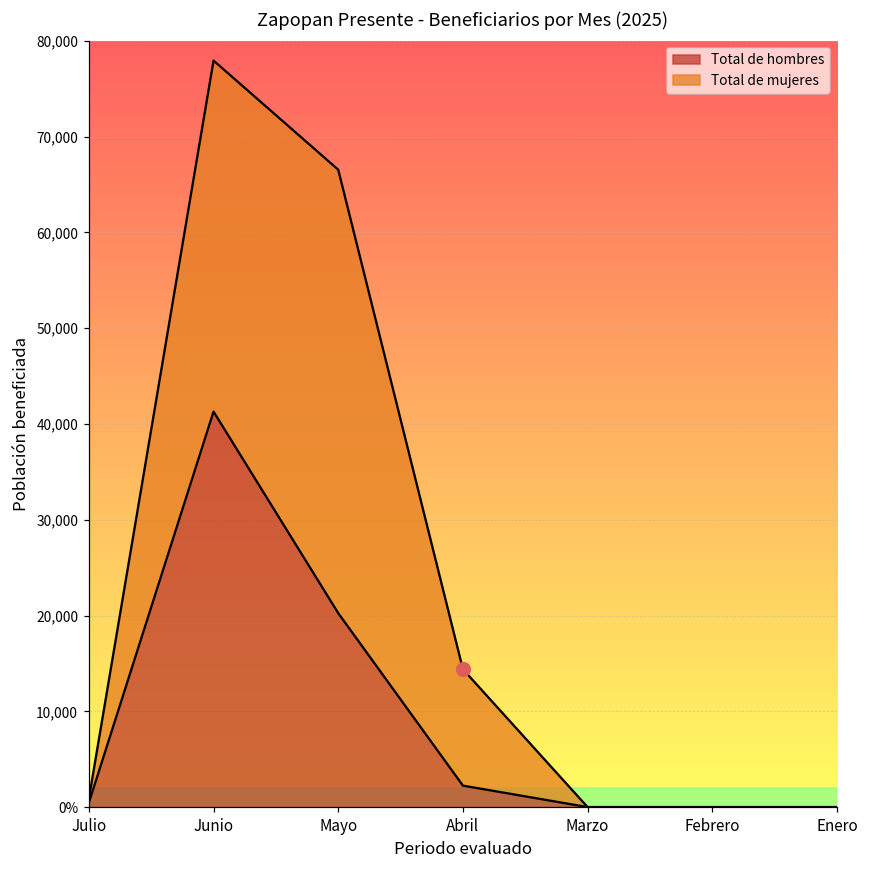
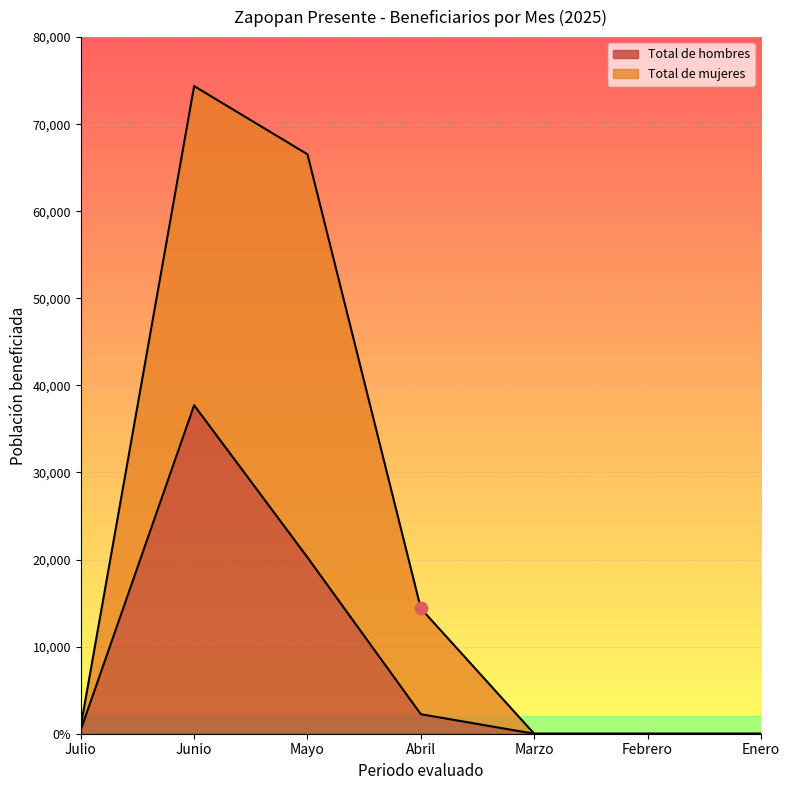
Total de hombres, Junio: 41,000 -> 38,000
